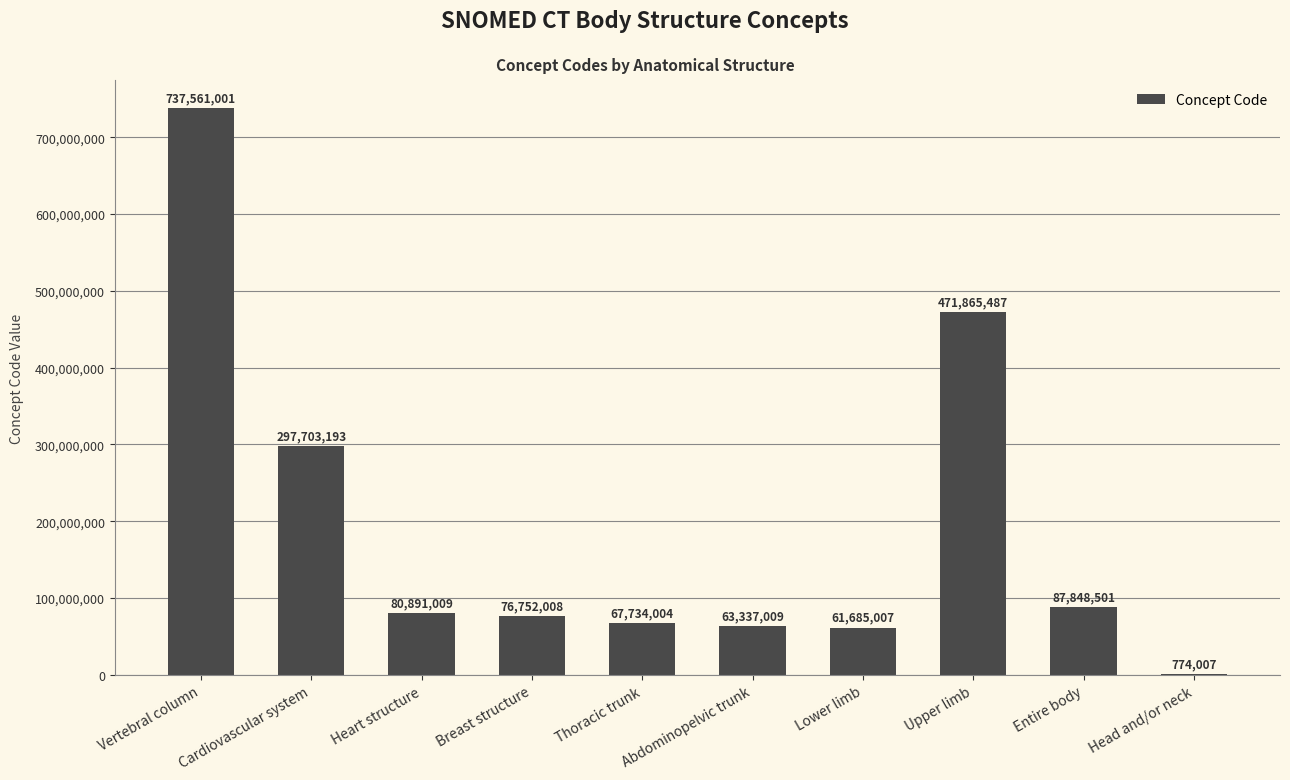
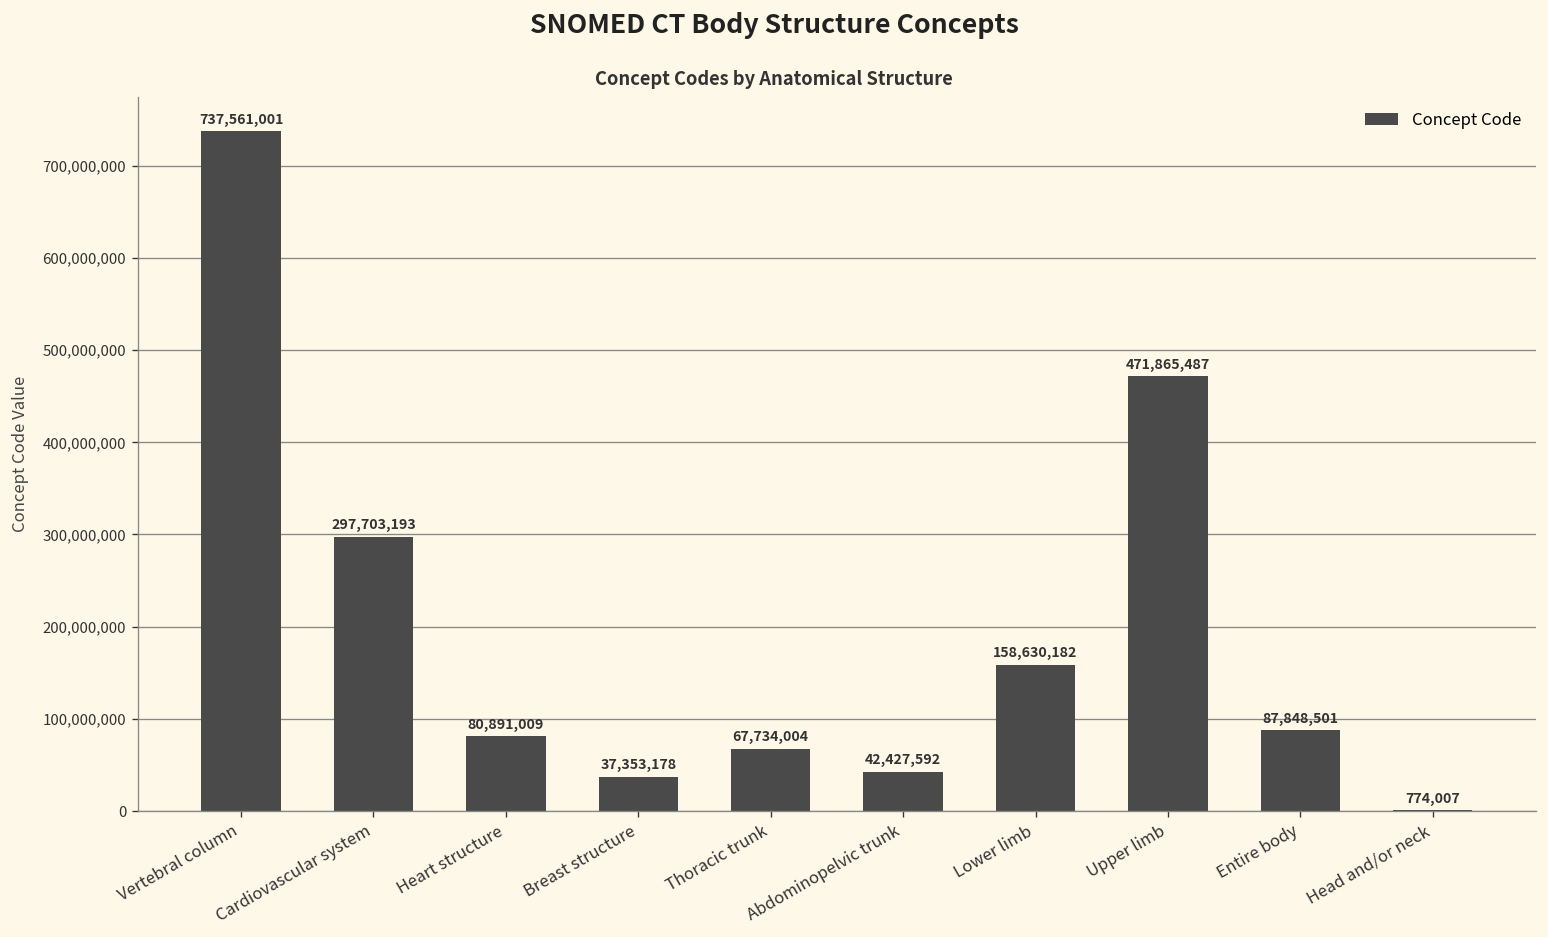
Breast structure: 76,752,008 -> 37,353,178
Abdominopelvic trunk: 63,337,009 -> 42,427,592
Lower limb: 61,685,007 -> 158,630,182
